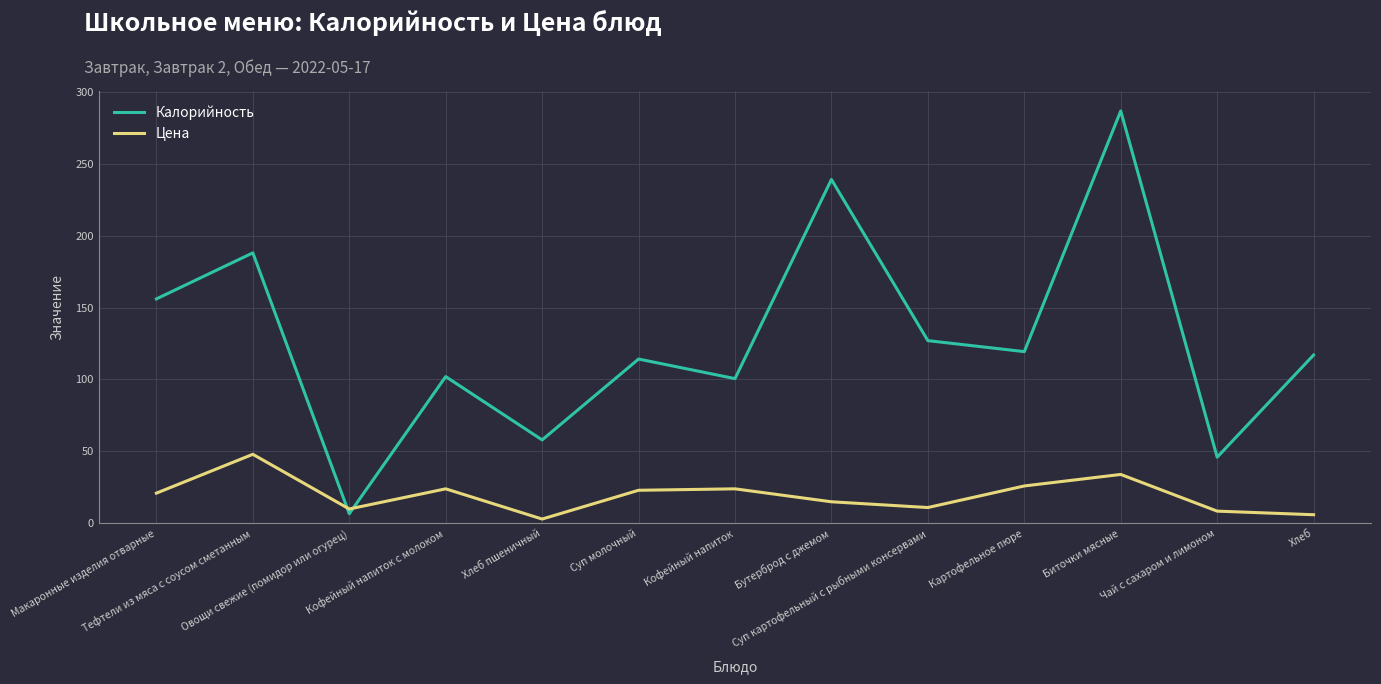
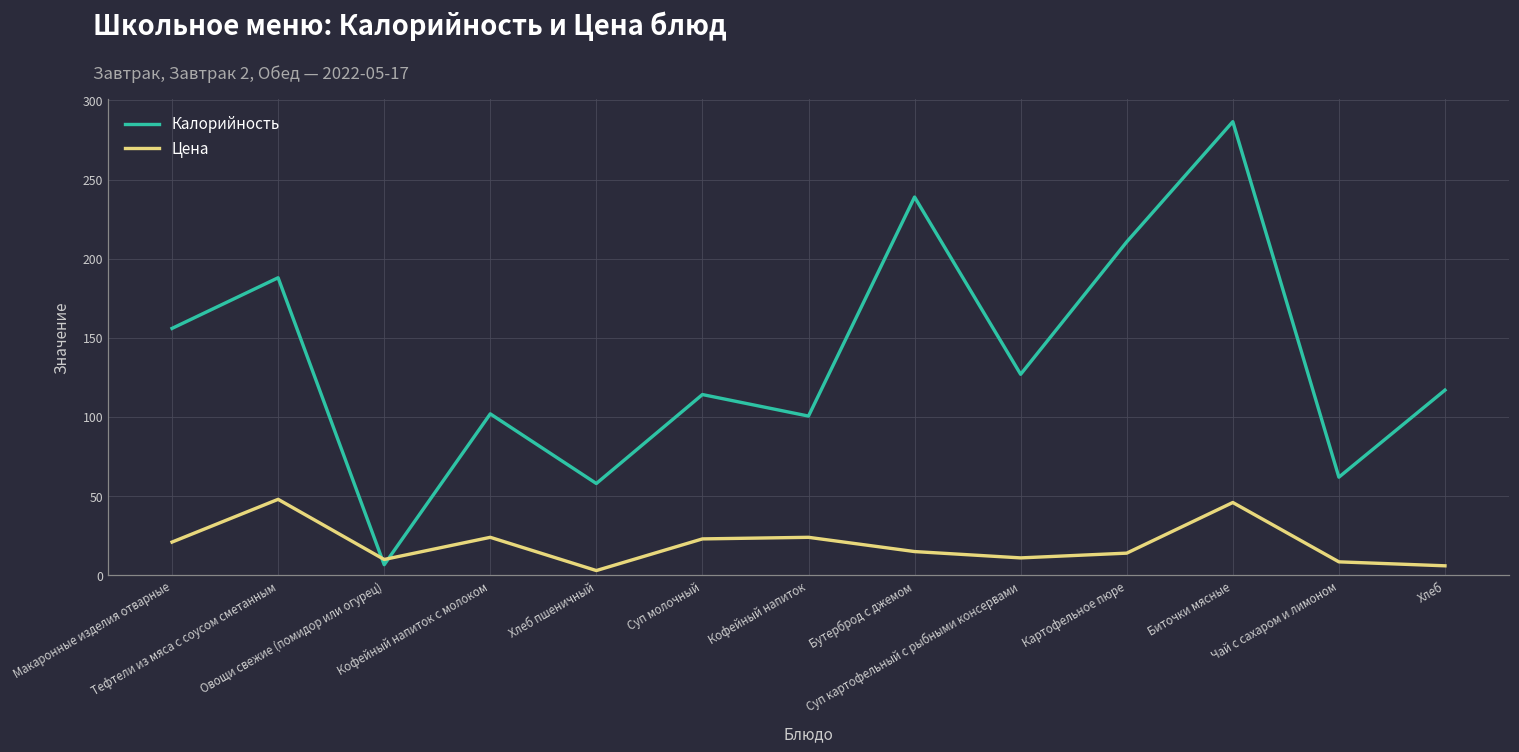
Калорийность, Картофельное пюре: 119 -> 211
Цена, Картофельное пюре: 26 -> 14
Цена, Биточки мясные: 34 -> 46
Калорийность, Чай с сахаром и лимоном: 46 -> 62
